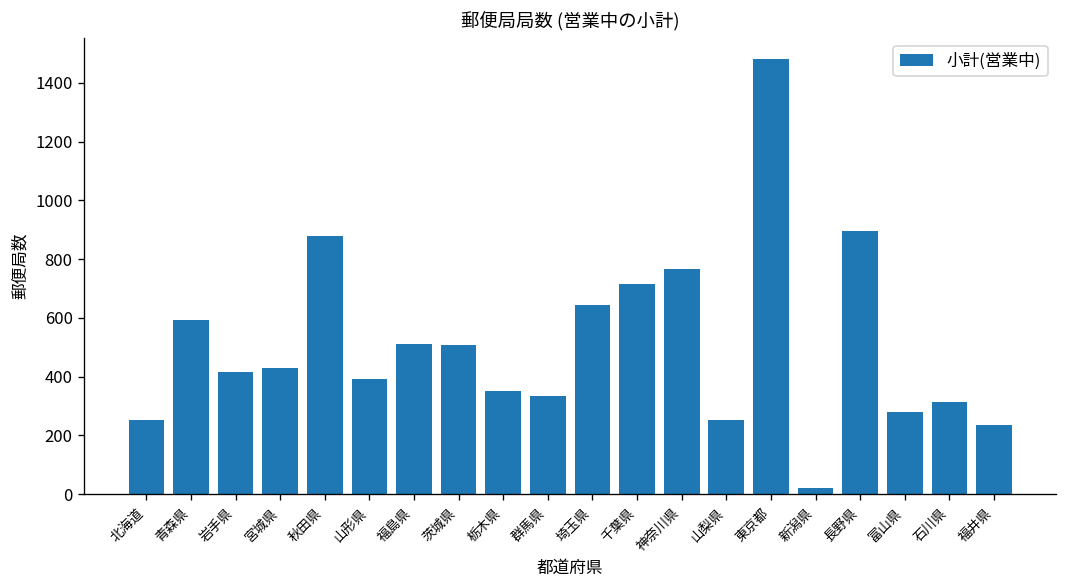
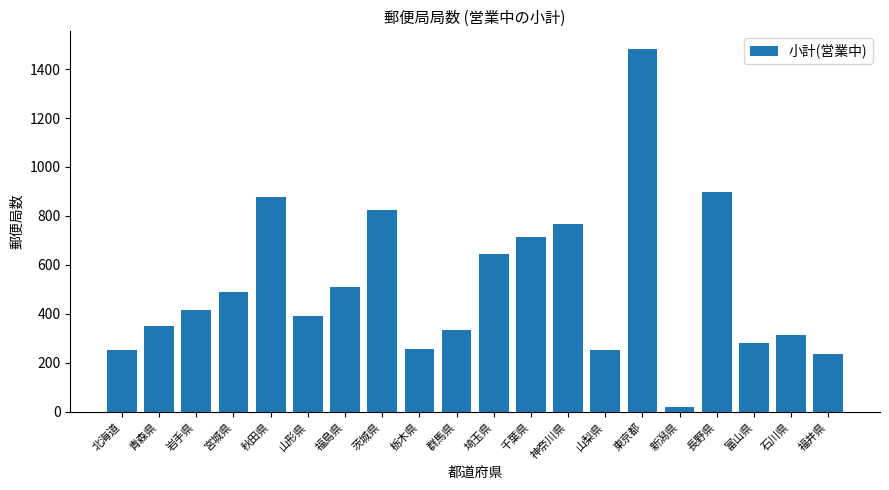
青森県: 590 -> 350
宮城県: 430 -> 490
茨城県: 510 -> 820
栃木県: 350 -> 260
